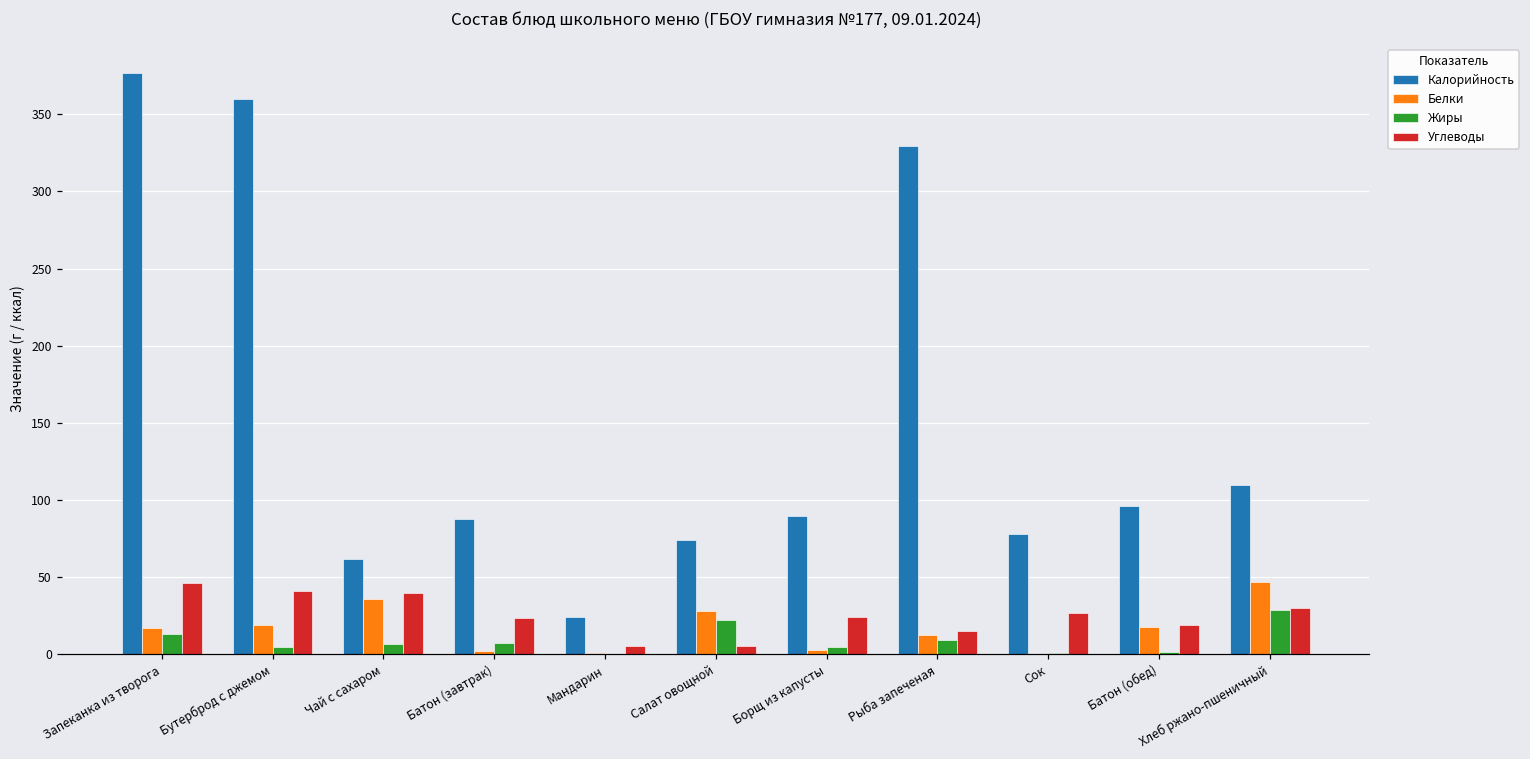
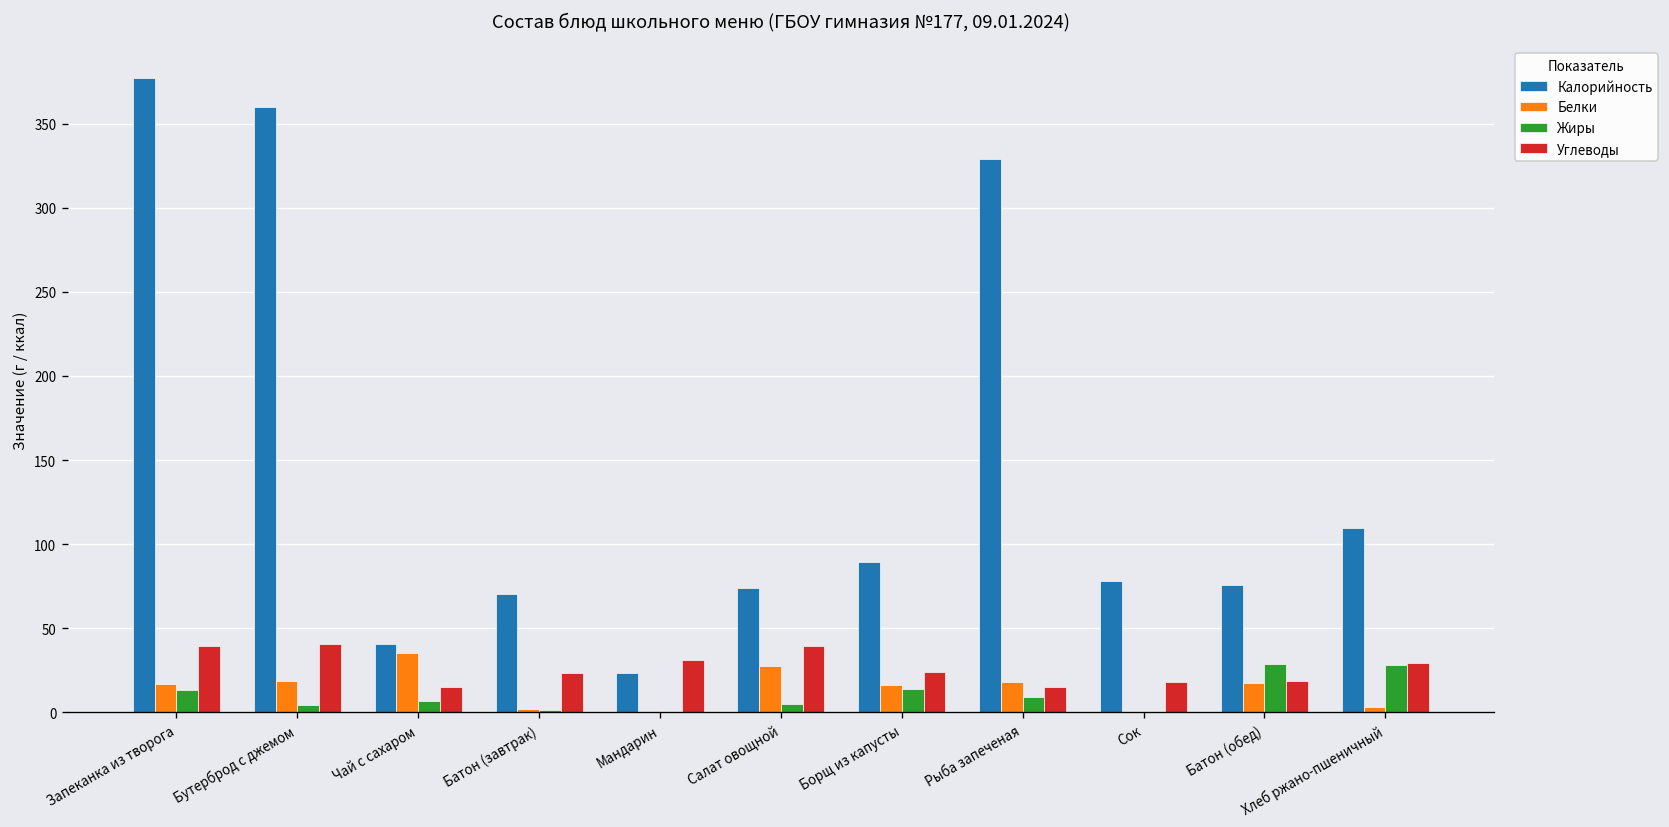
Углеводы, Запеканка из творога: 46 -> 39
Калорийность, Чай с сахаром: 62 -> 41
Углеводы, Чай с сахаром: 40 -> 15
Калорийность, Батон (завтрак): 87 -> 70
Жиры, Батон (завтрак): 7 -> 1
Углеводы, Мандарин: 5 -> 31
Жиры, Салат овощной: 22 -> 5
Углеводы, Салат овощной: 5 -> 39
Белки, Борщ из капусты: 3 -> 16
Жиры, Борщ из капусты: 5 -> 14
Белки, Рыба запеченая: 12 -> 18
Углеводы, Сок: 26 -> 18
Калорийность, Батон (обед): 96 -> 76
Жиры, Батон (обед): 1 -> 29
Белки, Хлеб ржано-пшеничный: 46 -> 3
